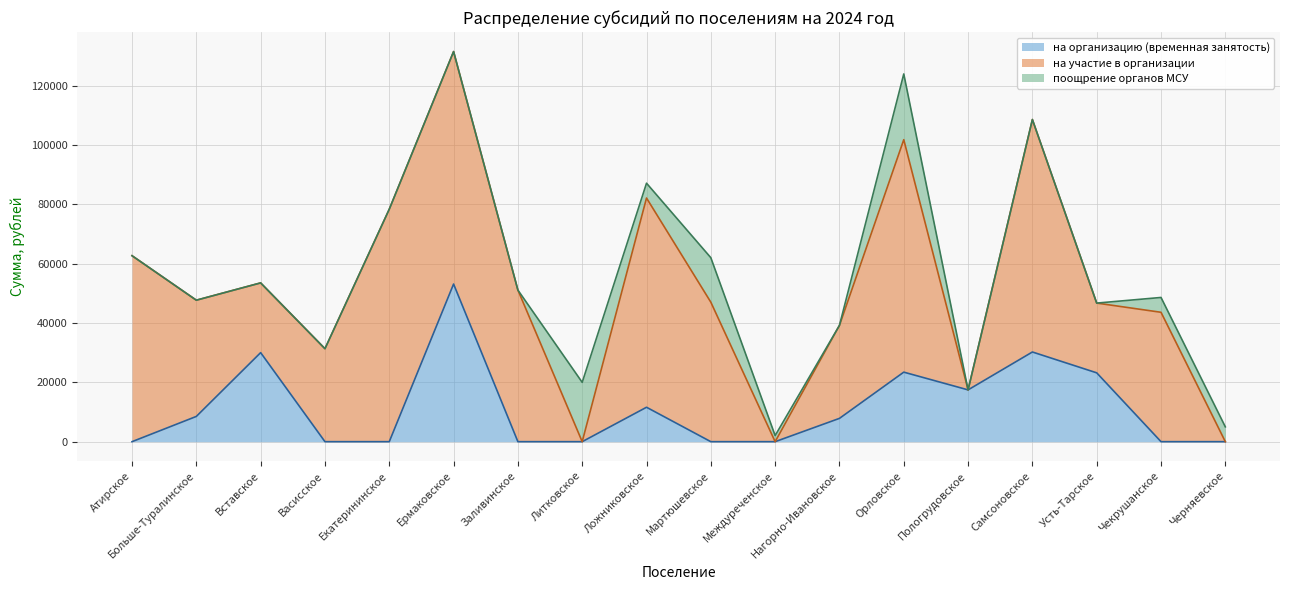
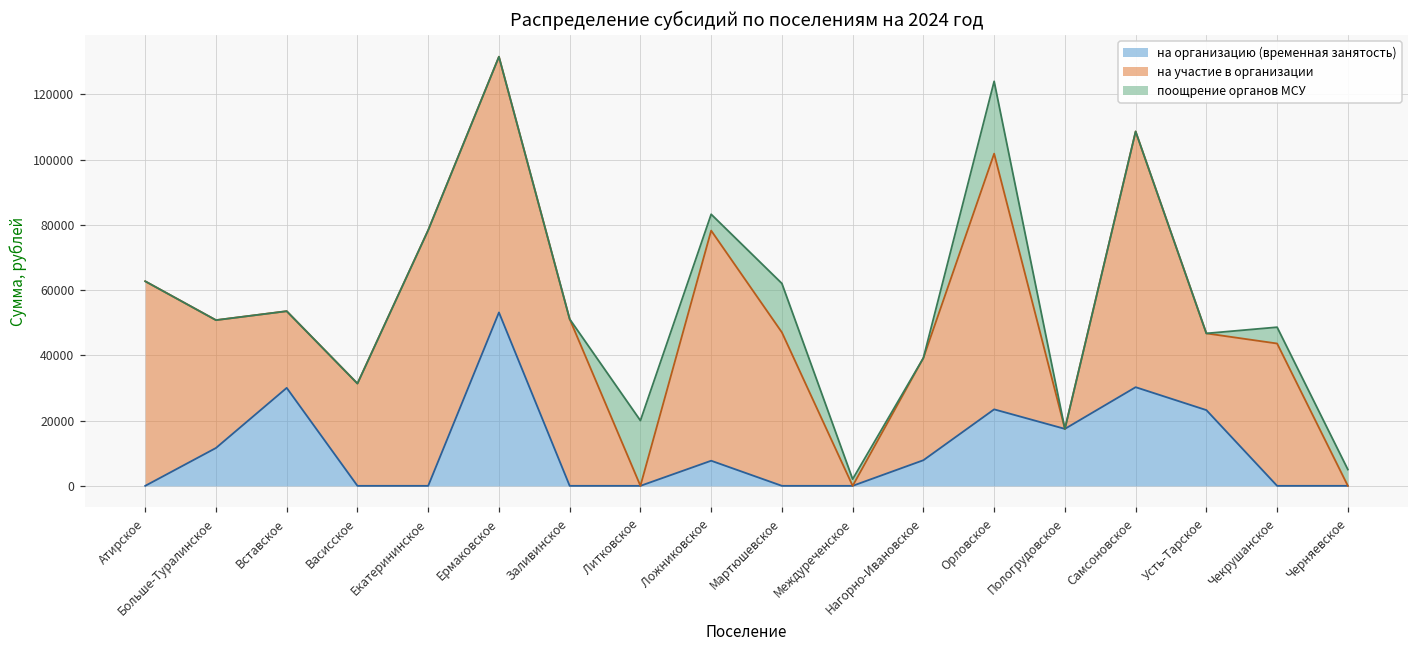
на организацию (временная занятость), Больше-Туралинское: 9000 -> 12000
на организацию (временная занятость), Ложниковское: 12000 -> 8000
